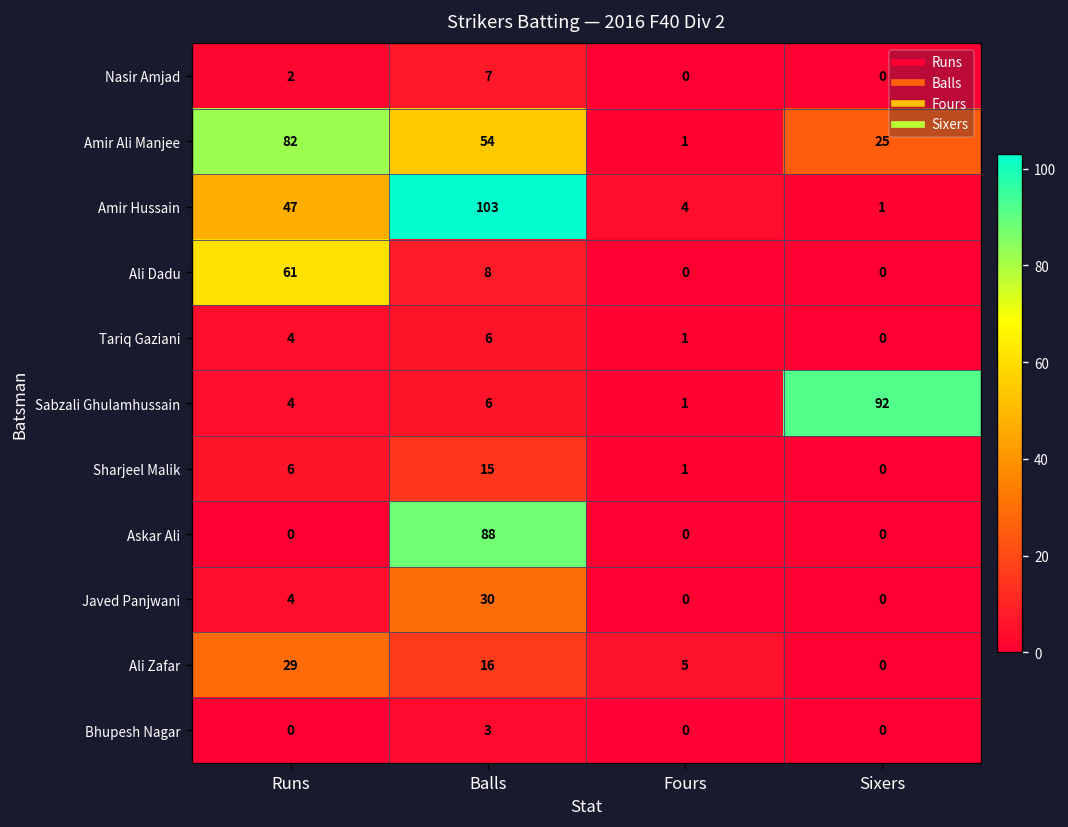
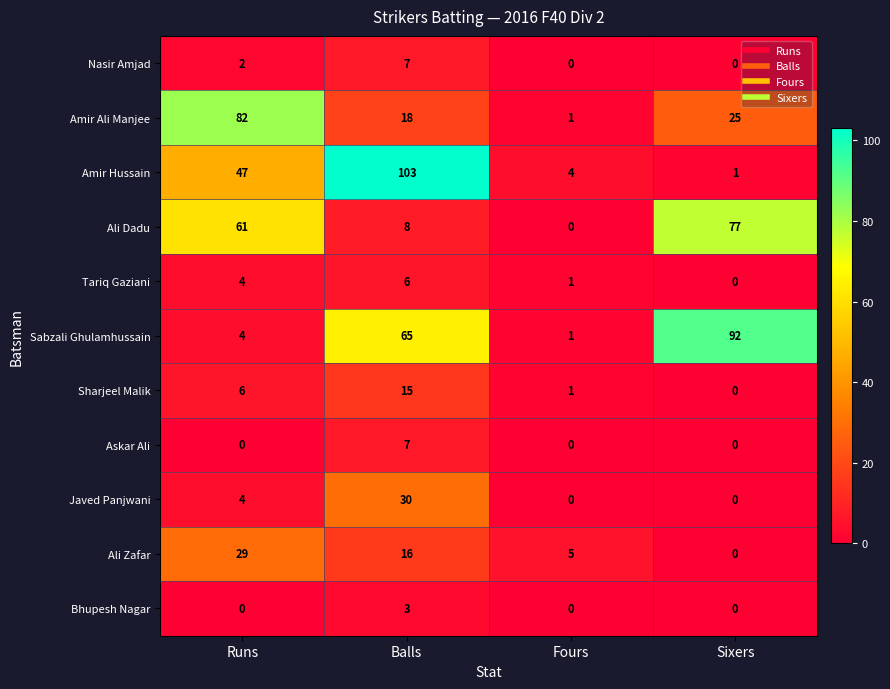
Amir Ali Manjee, Balls: 54 -> 18
Ali Dadu, Sixers: 0 -> 77
Sabzali Ghulamhussain, Balls: 6 -> 65
Askar Ali, Balls: 88 -> 7
